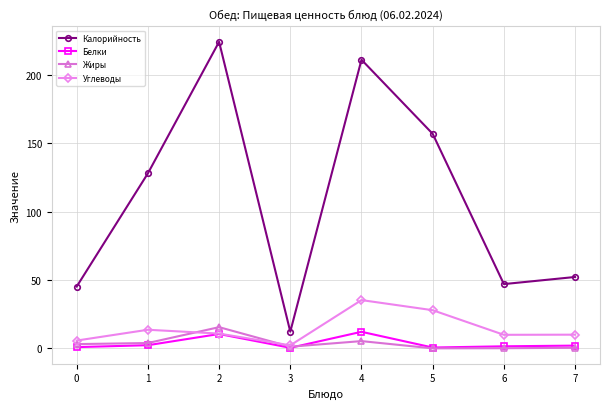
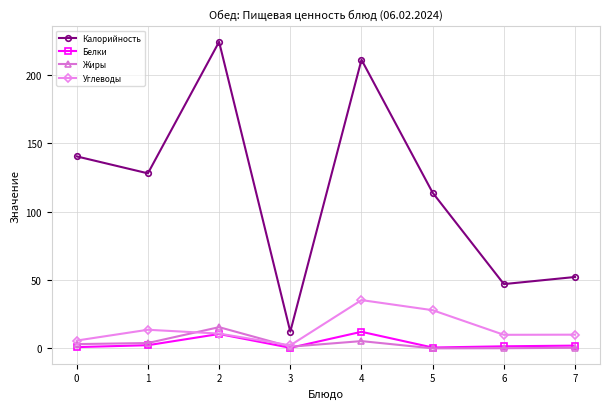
Калорийность, 0: 45 -> 140
Калорийность, 5: 157 -> 114
